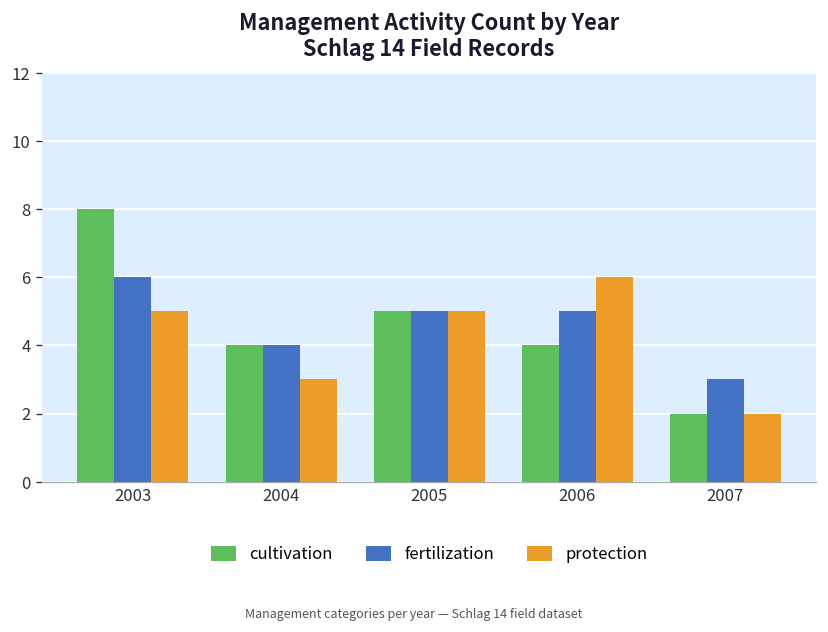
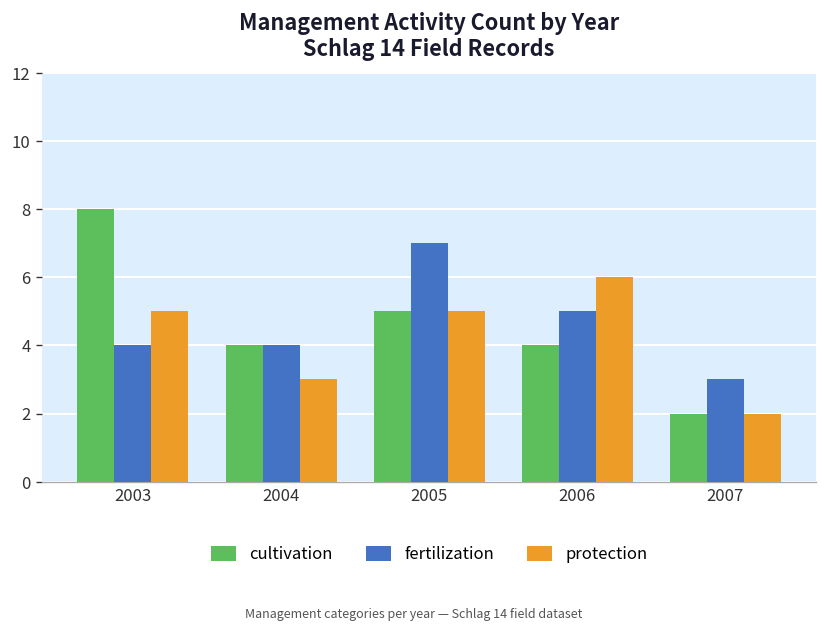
fertilization, 2003: 6 -> 4
fertilization, 2005: 5 -> 7
